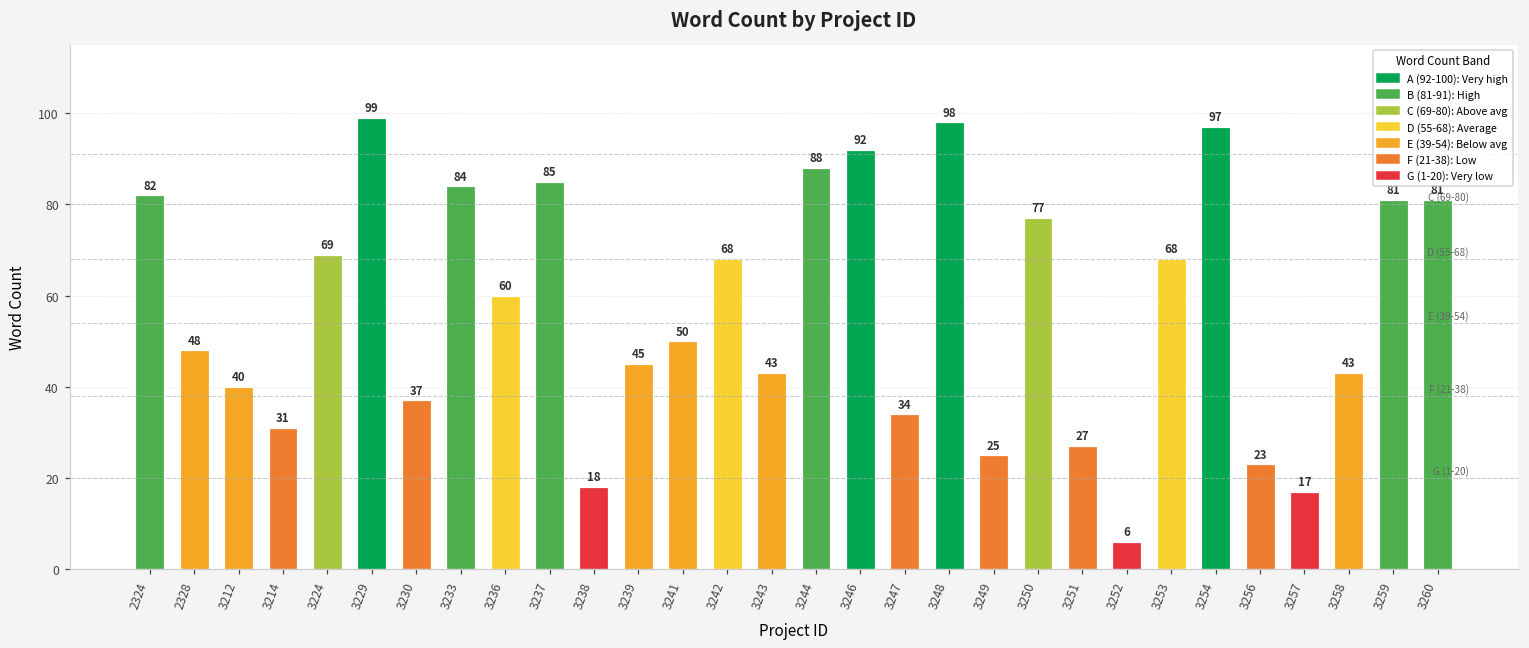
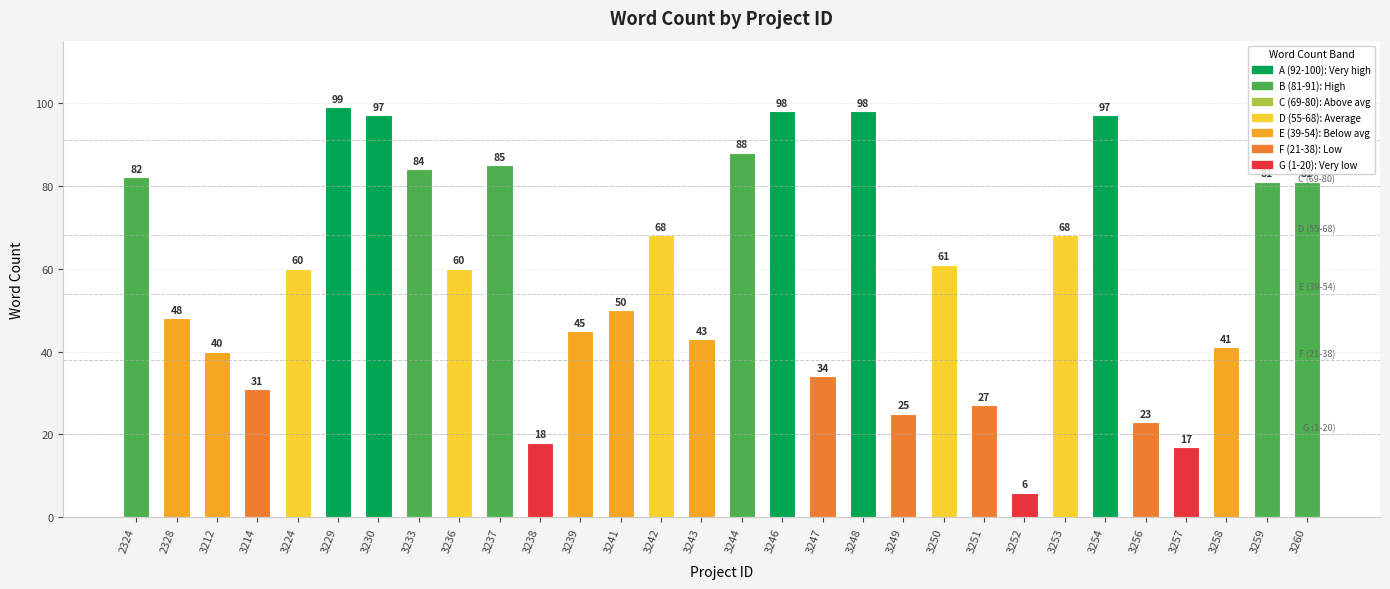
3224: 69 -> 60
3230: 37 -> 97
3246: 92 -> 98
3250: 77 -> 61
3258: 43 -> 41
